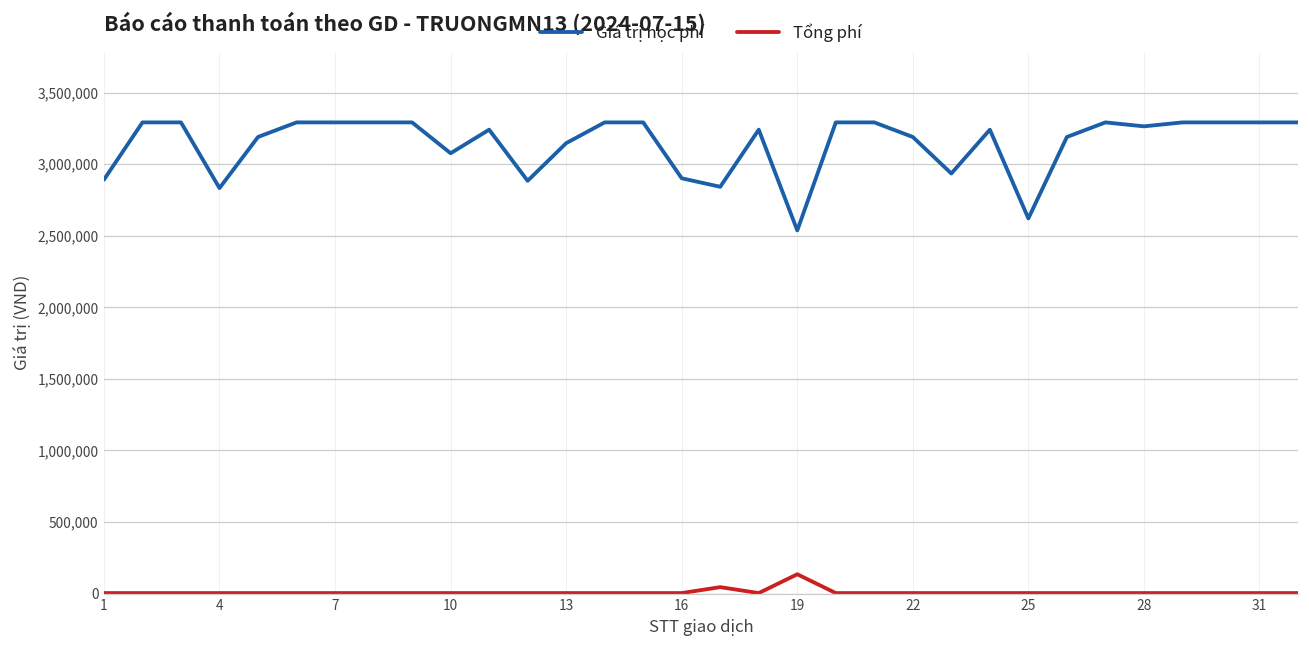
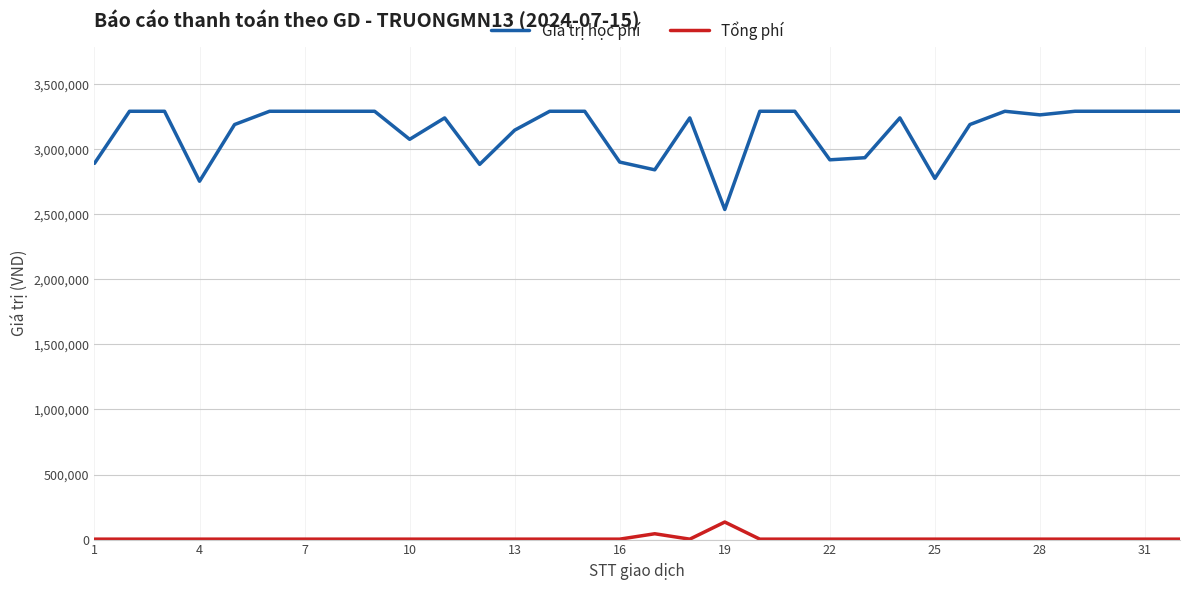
Giá trị học phí, 4: 2,830,000 -> 2,750,000
Giá trị học phí, 22: 3,190,000 -> 2,920,000
Giá trị học phí, 25: 2,620,000 -> 2,780,000
